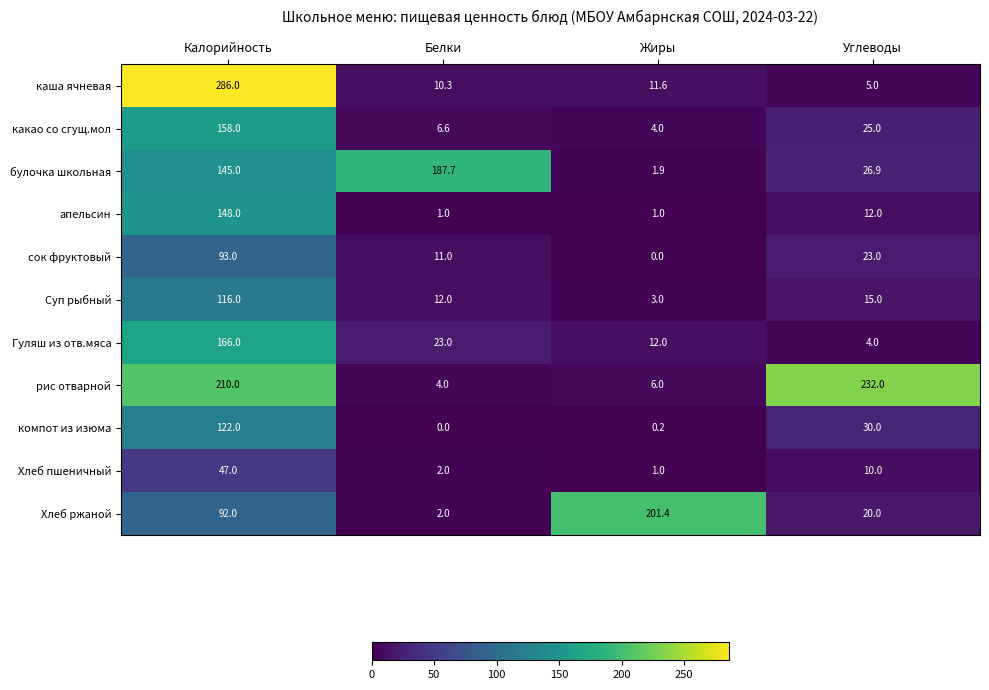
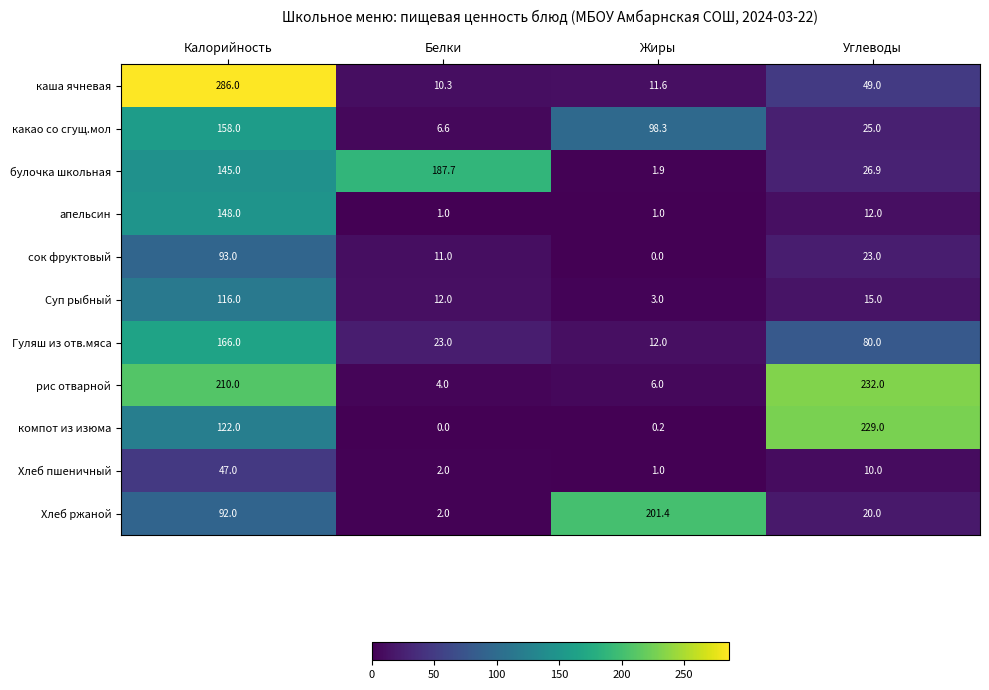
каша ячневая, Углеводы: 5.0 -> 49.0
какао со сгущ.мол, Жиры: 4.0 -> 98.3
Гуляш из отв.мяса, Углеводы: 4.0 -> 80.0
компот из изюма, Углеводы: 30.0 -> 229.0
